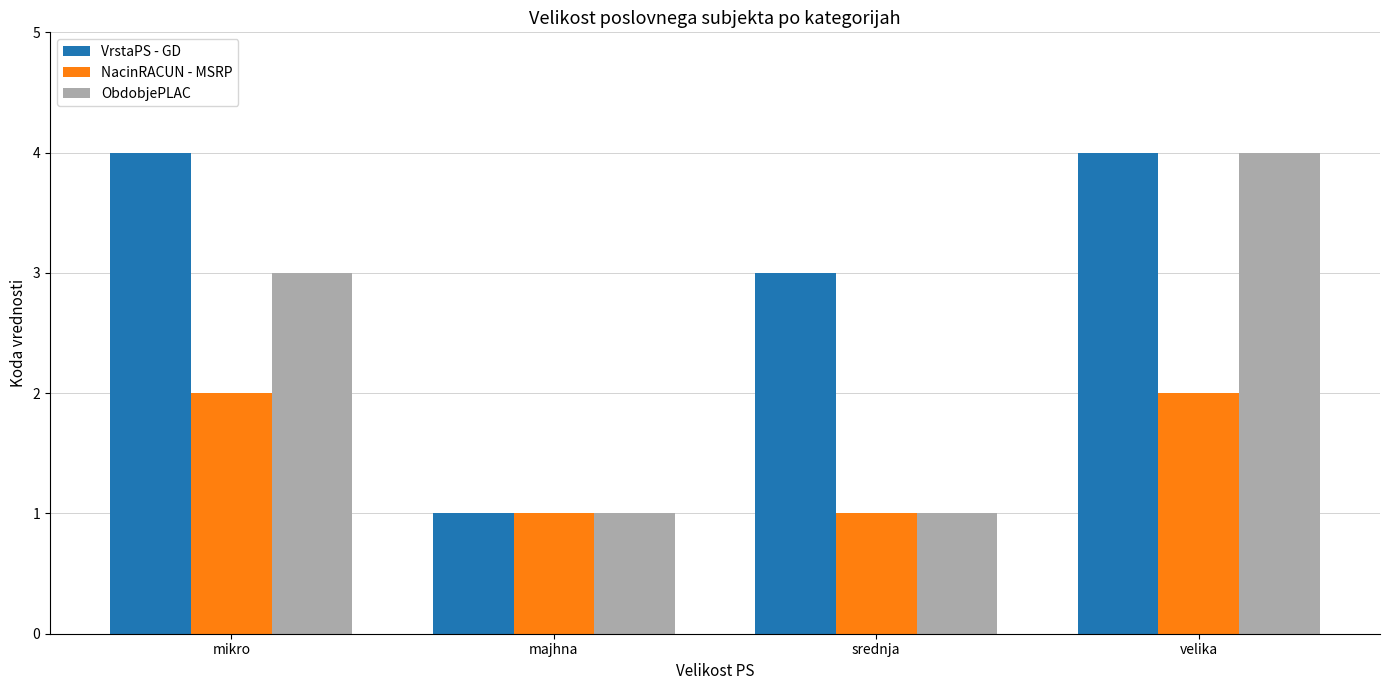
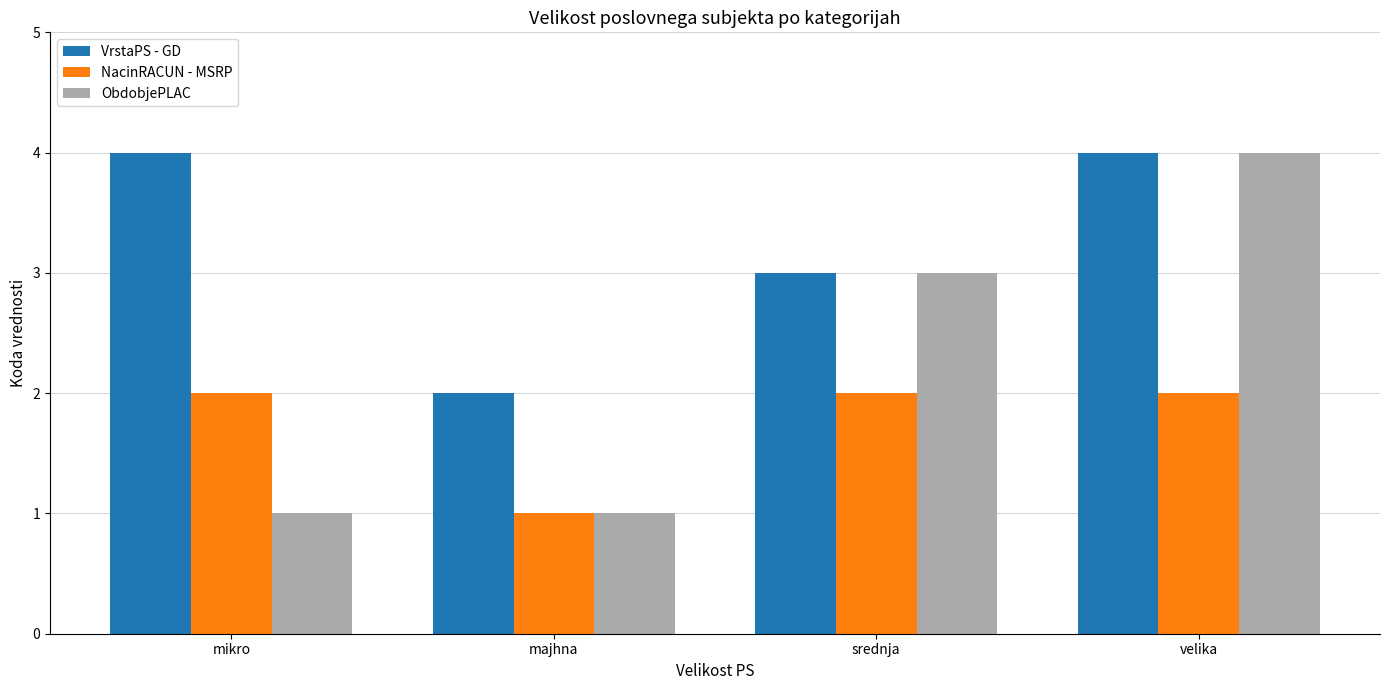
ObdobjePLAC, mikro: 3 -> 1
VrstaPS - GD, majhna: 1 -> 2
NacinRACUN - MSRP, srednja: 1 -> 2
ObdobjePLAC, srednja: 1 -> 3
